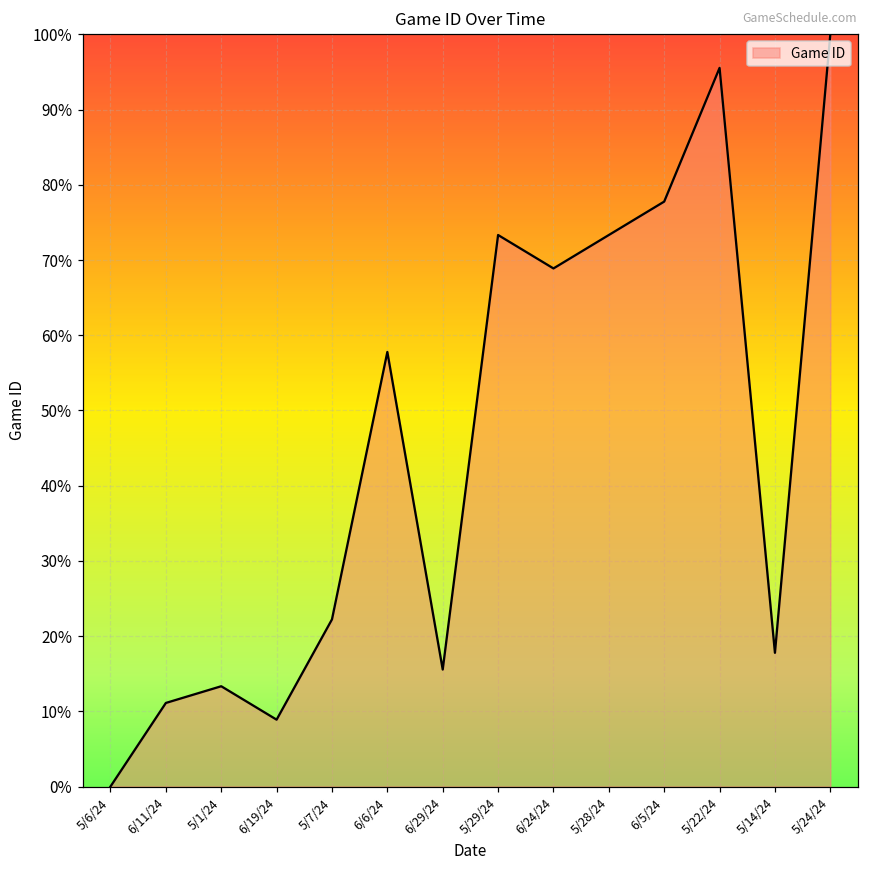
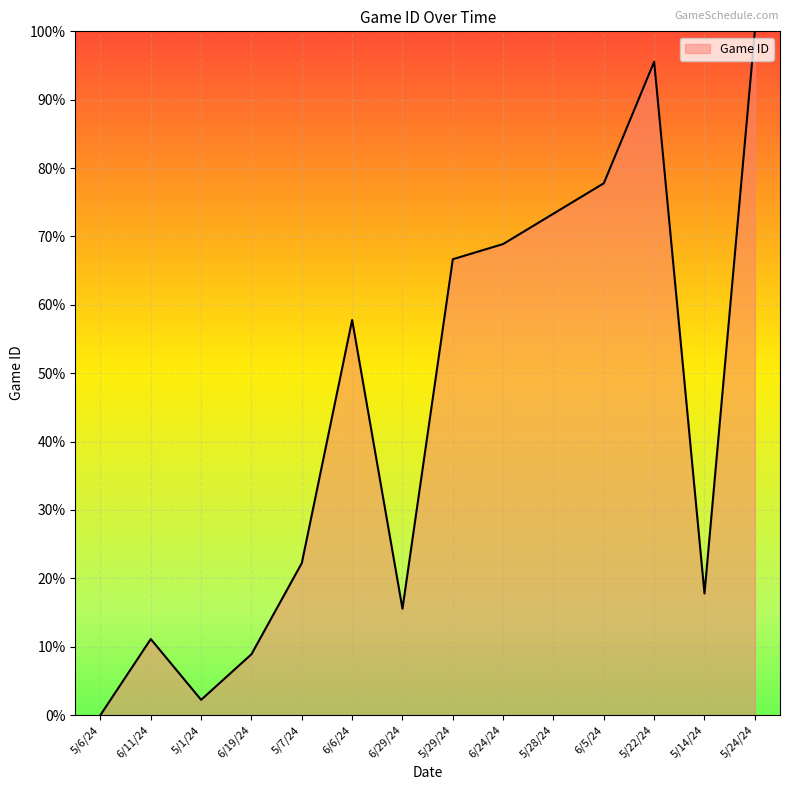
5/1/24: 13% -> 2%
5/29/24: 73% -> 67%
